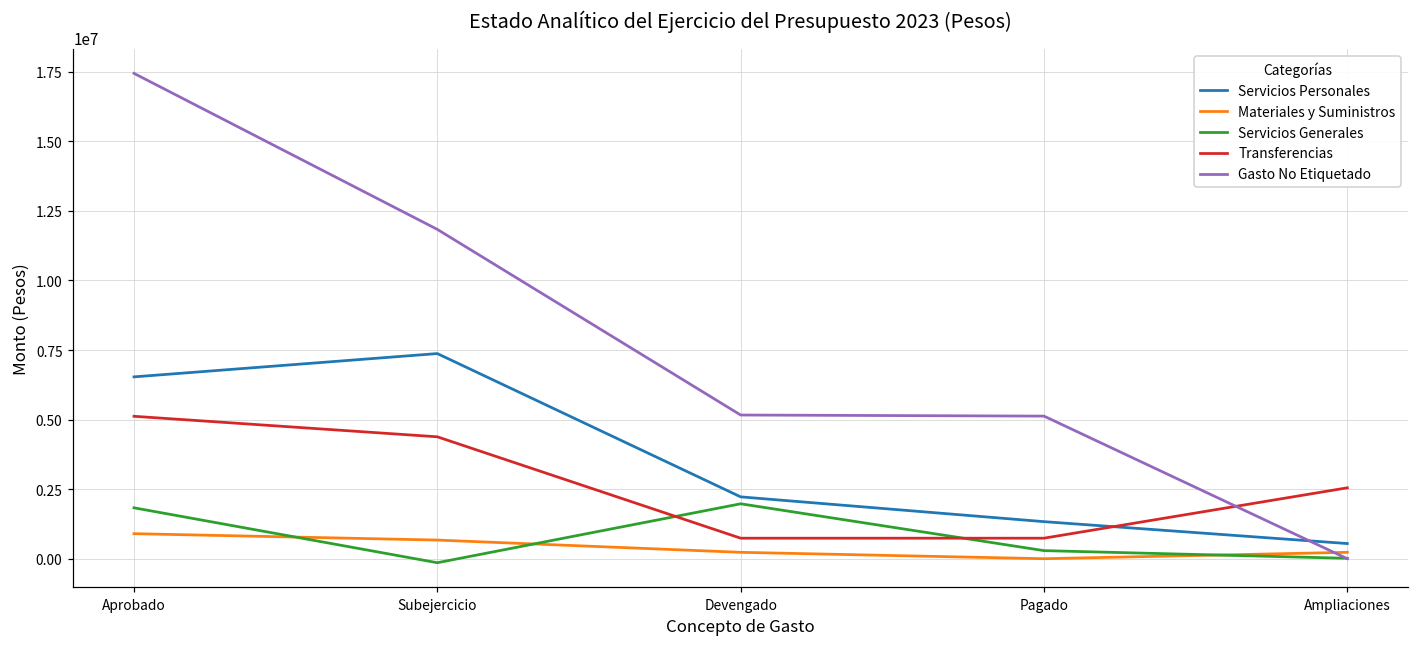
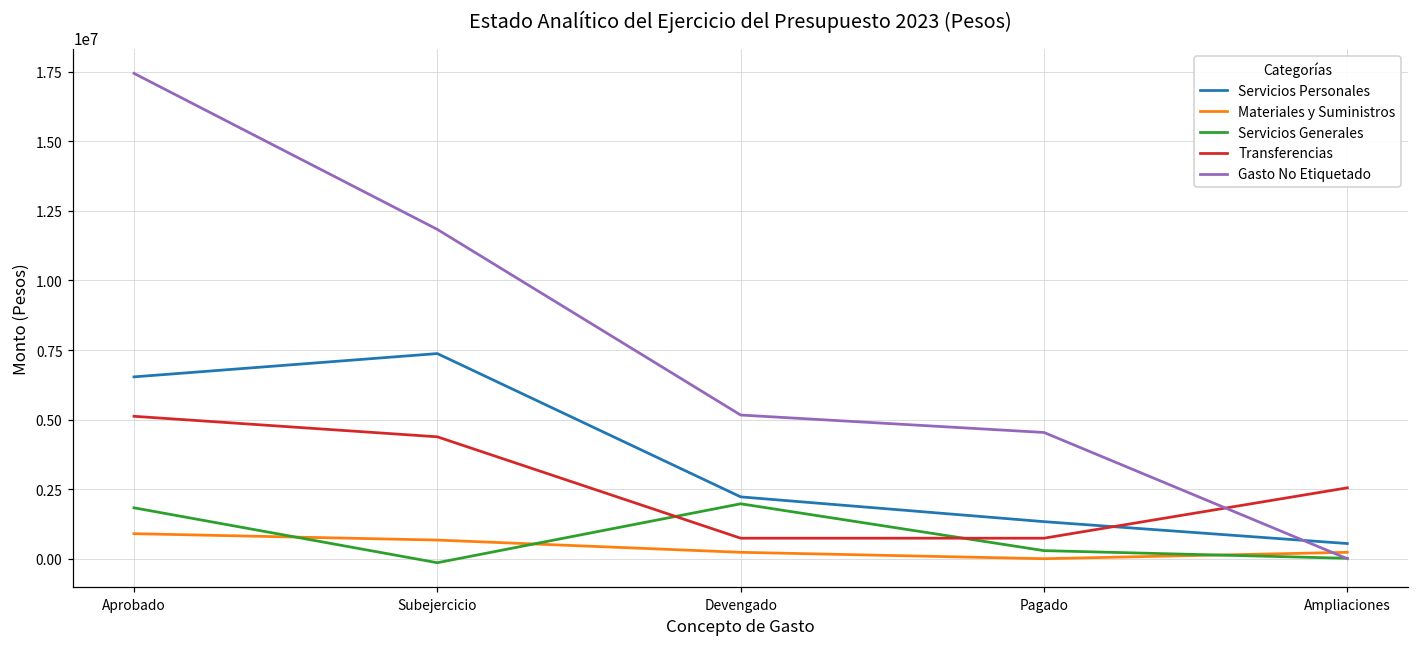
Gasto No Etiquetado, Pagado: 5100000 -> 4500000
